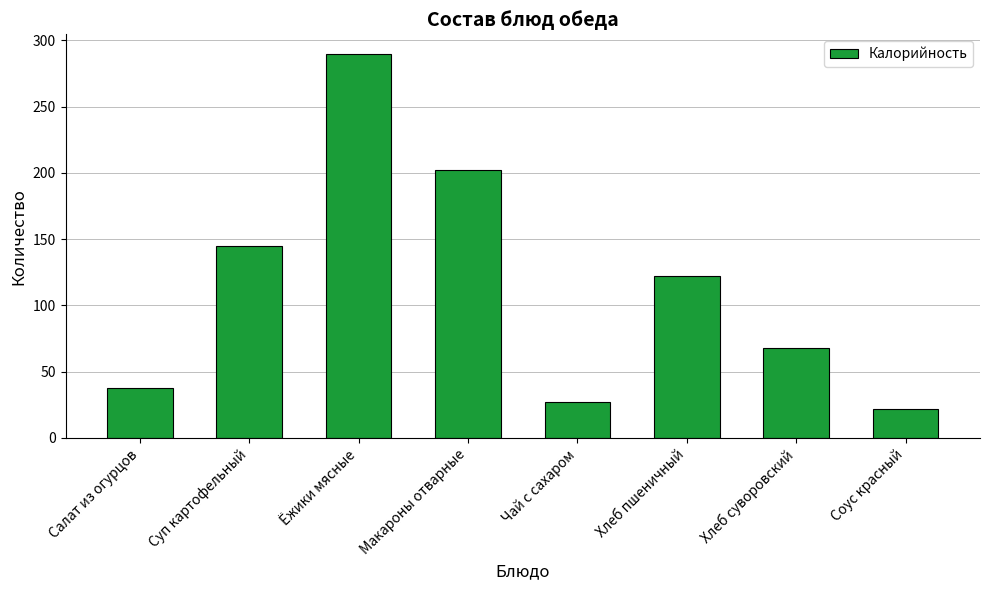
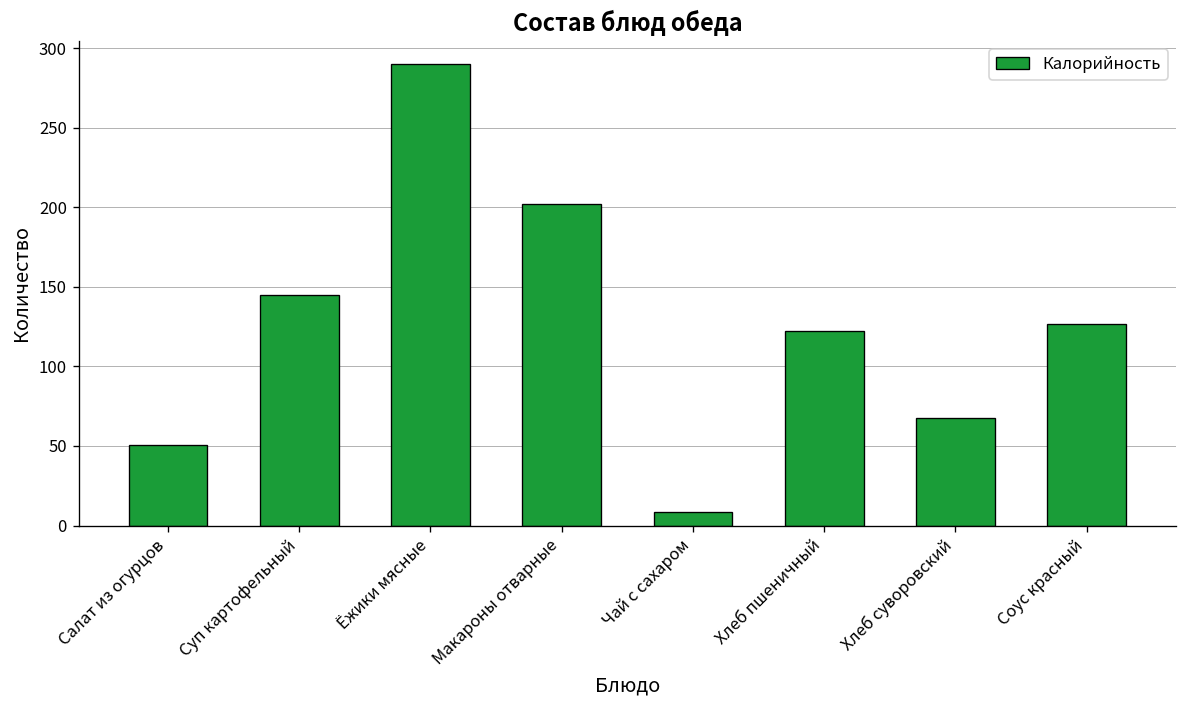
Салат из огурцов: 38 -> 51
Чай с сахаром: 27 -> 8
Соус красный: 22 -> 127
